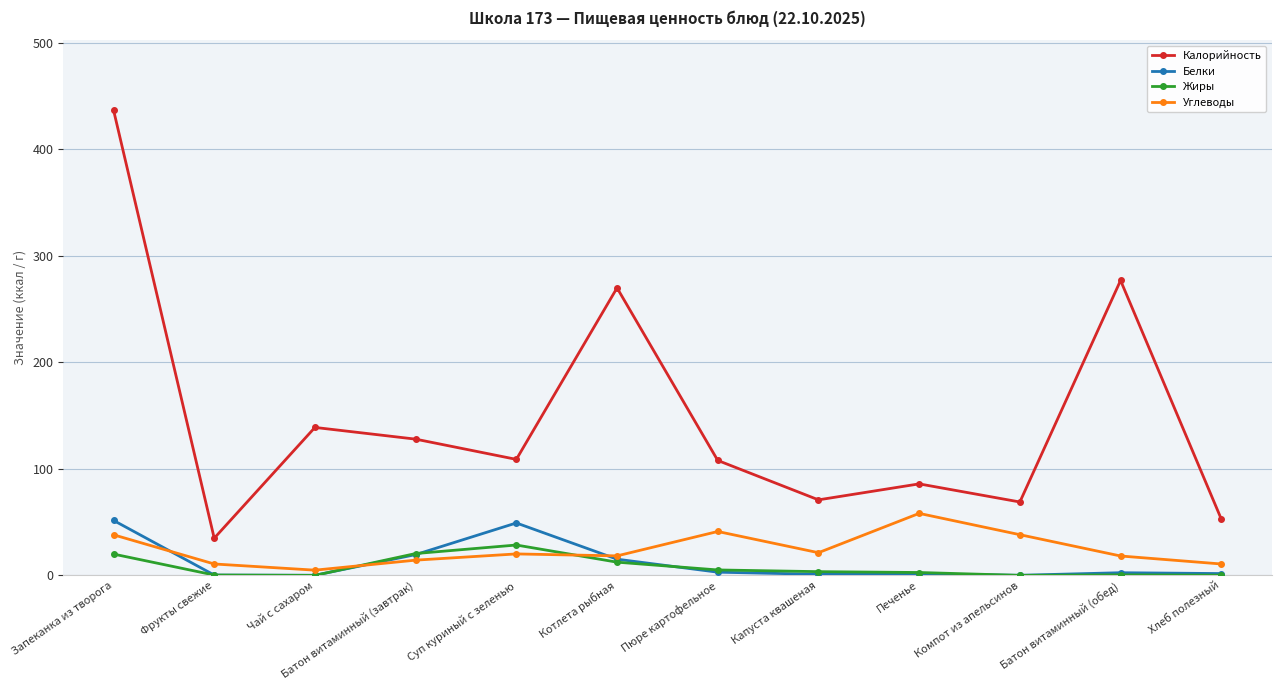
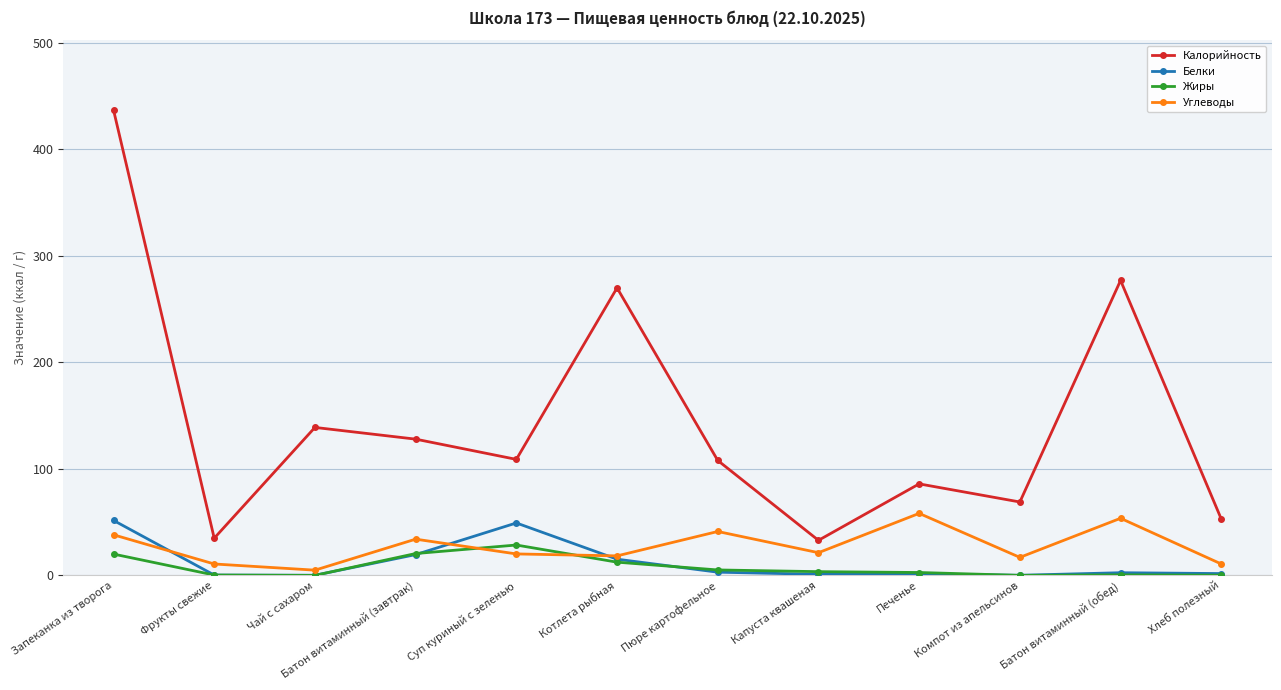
Углеводы, Батон витаминный (завтрак): 14 -> 34
Калорийность, Капуста квашеная: 71 -> 33
Углеводы, Компот из апельсинов: 38 -> 17
Углеводы, Батон витаминный (обед): 18 -> 54
